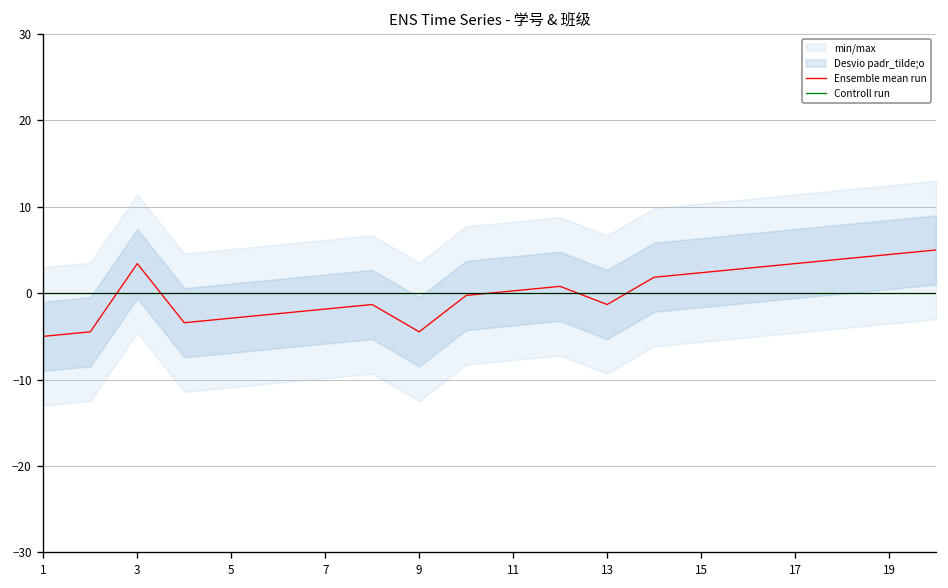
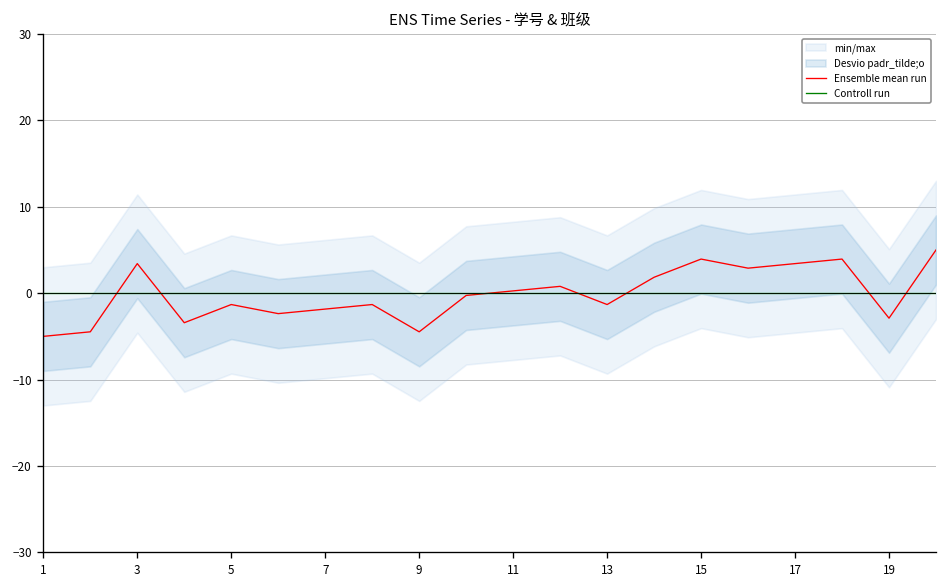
Ensemble mean run, 5: -3 -> -1
Ensemble mean run, 15: 2 -> 4
Ensemble mean run, 19: 4 -> -3
